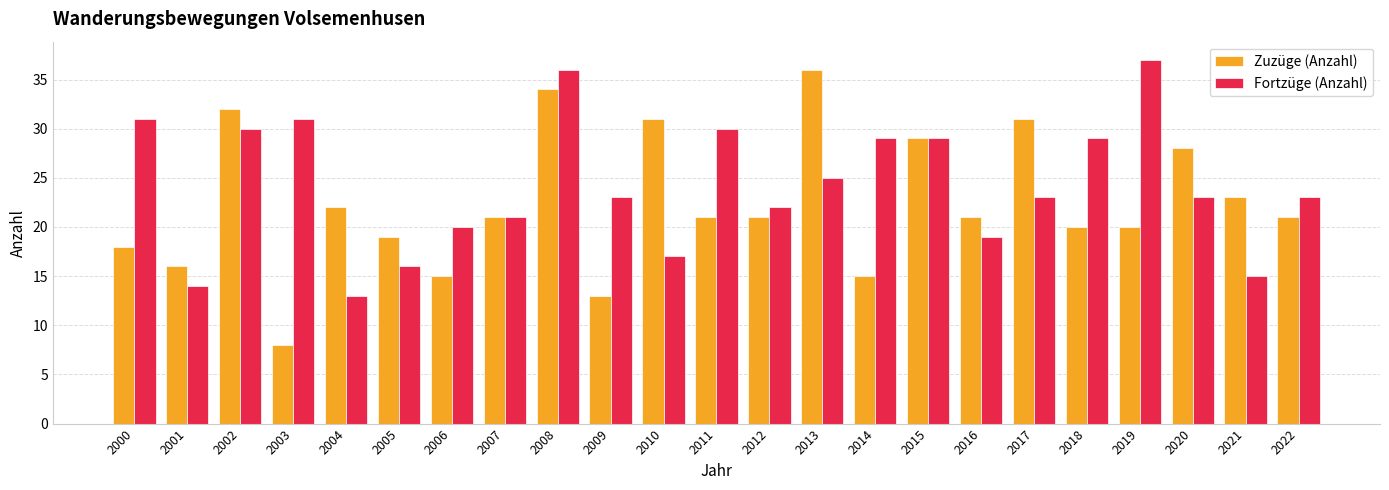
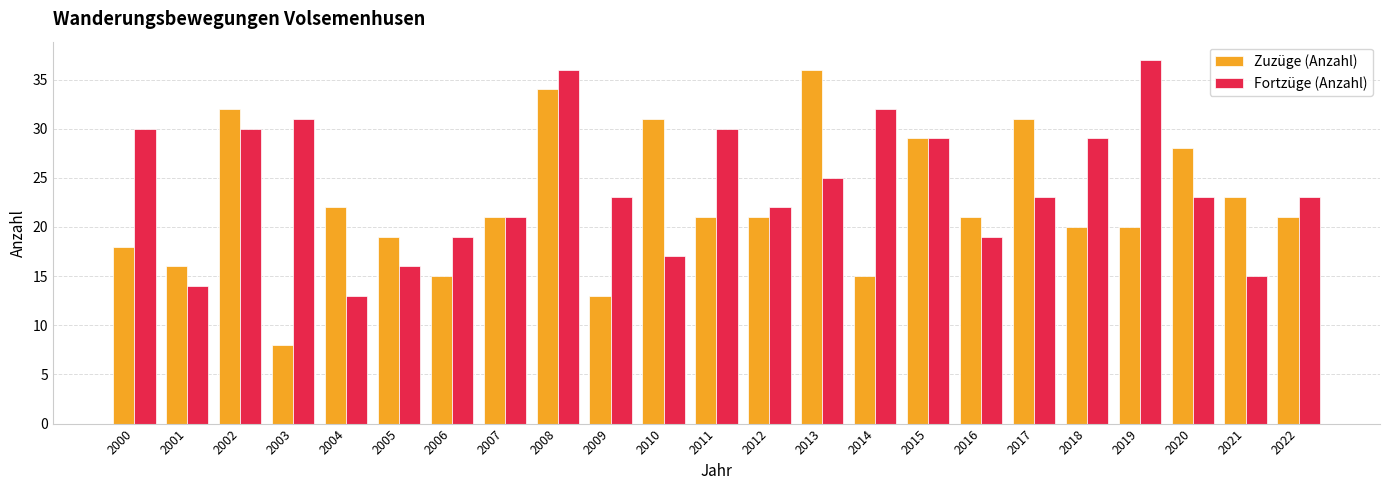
Fortzüge (Anzahl), 2000: 31 -> 30
Fortzüge (Anzahl), 2006: 20 -> 19
Fortzüge (Anzahl), 2014: 29 -> 32
